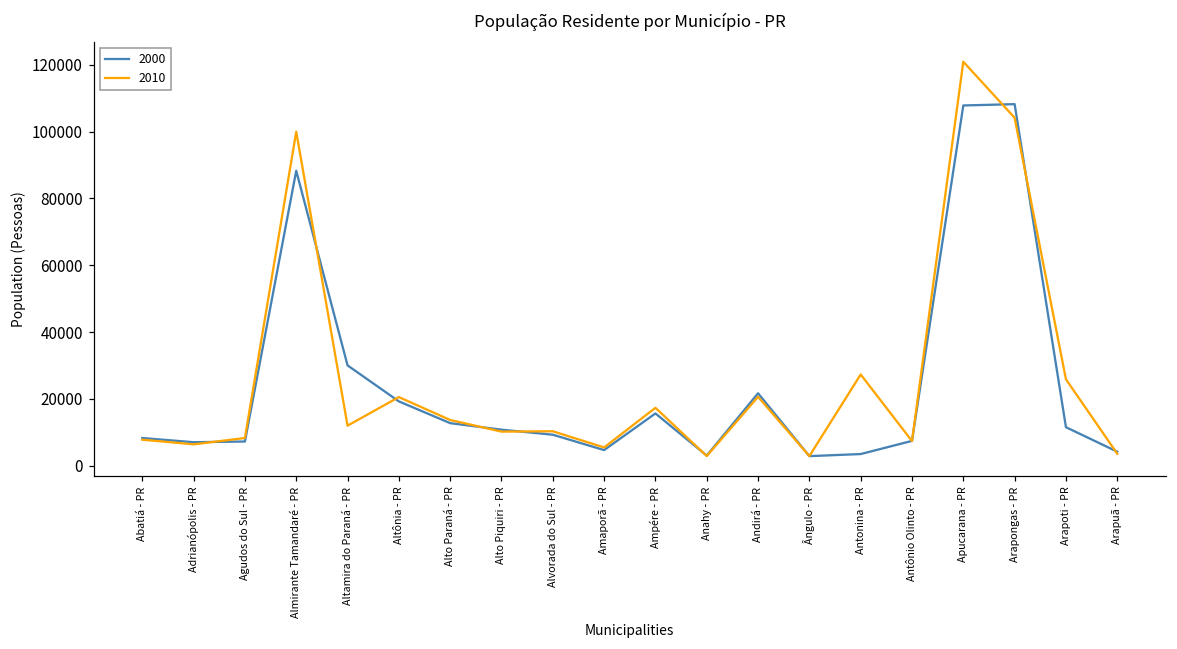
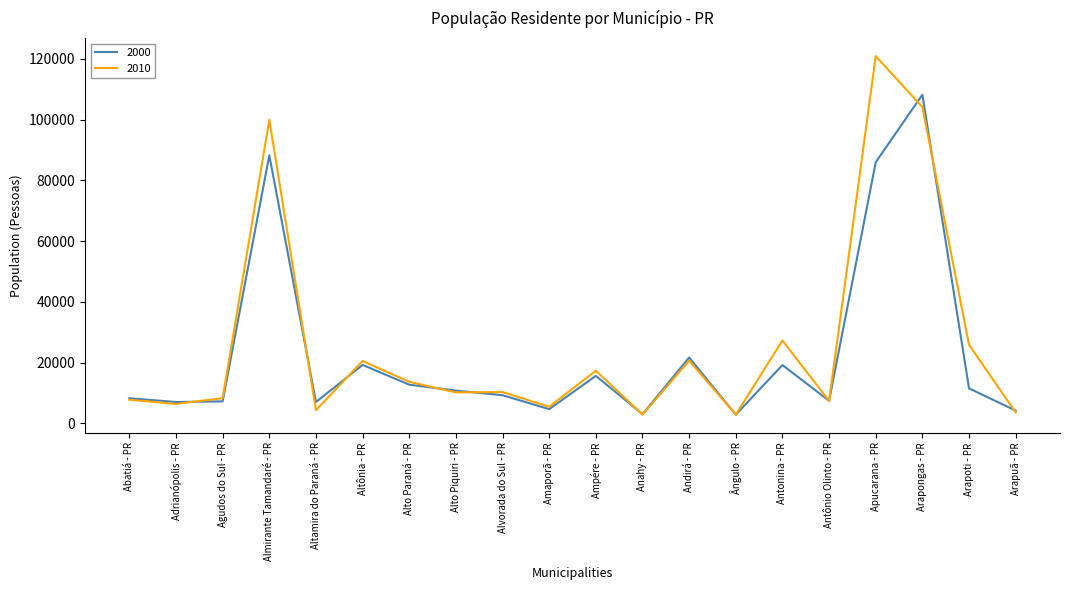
2000, Altamira do Paraná - PR: 30000 -> 7000
2010, Altamira do Paraná - PR: 12000 -> 4000
2000, Antonina - PR: 3000 -> 19000
2000, Apucarana - PR: 108000 -> 86000
